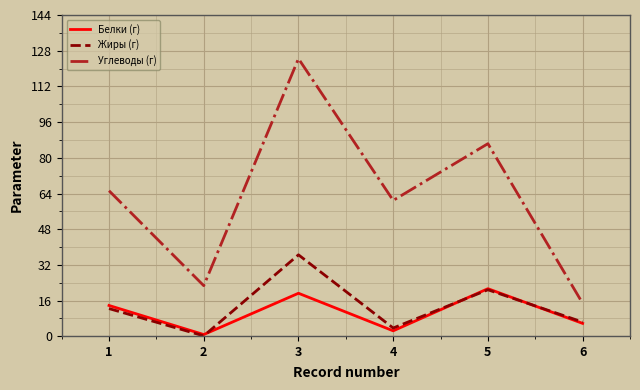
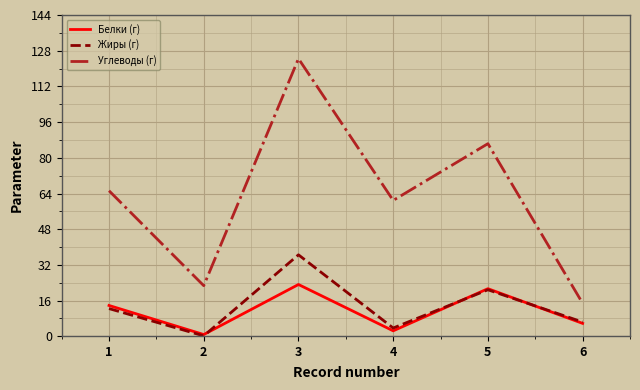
Белки (г), 3: 19 -> 23
